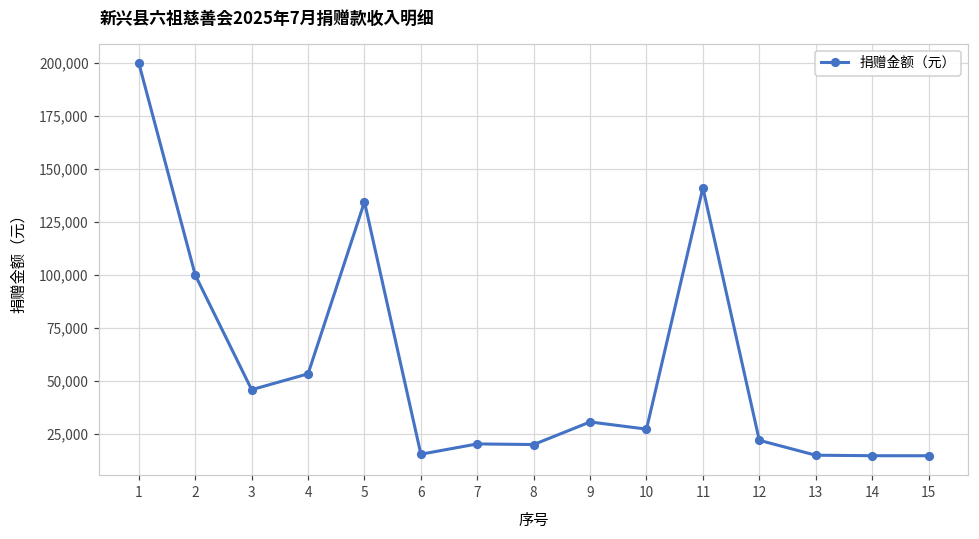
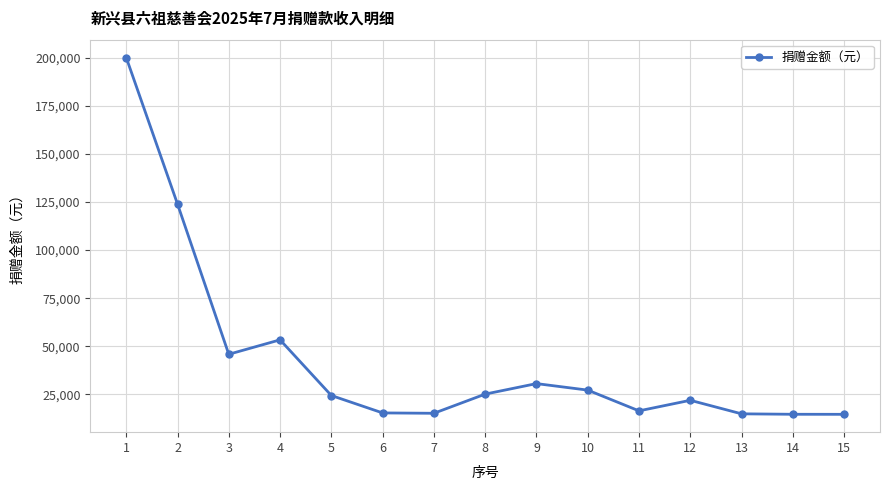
2: 100,000 -> 124,000
5: 135,000 -> 24,000
7: 20,000 -> 15,000
8: 20,000 -> 25,000
11: 141,000 -> 17,000
